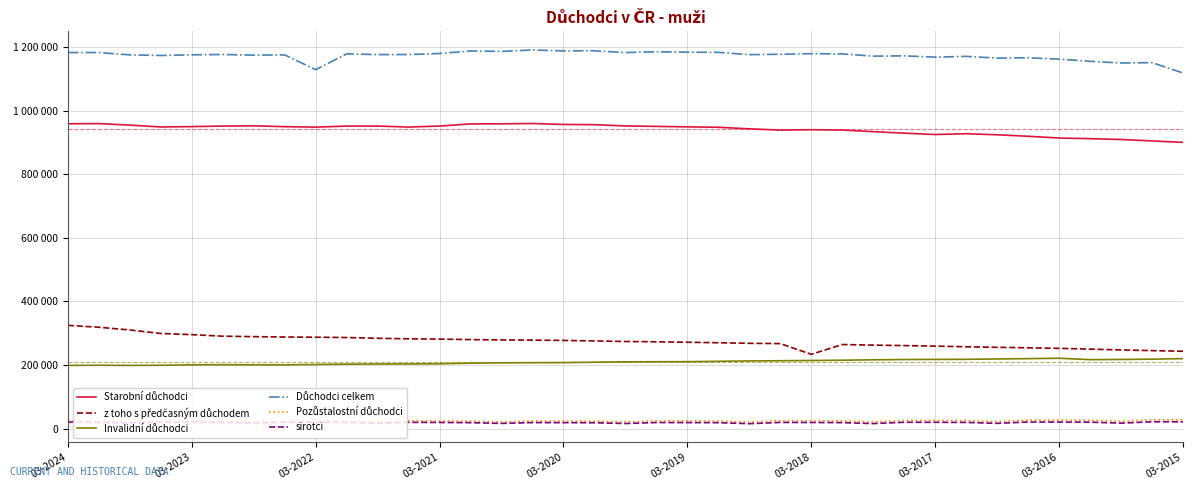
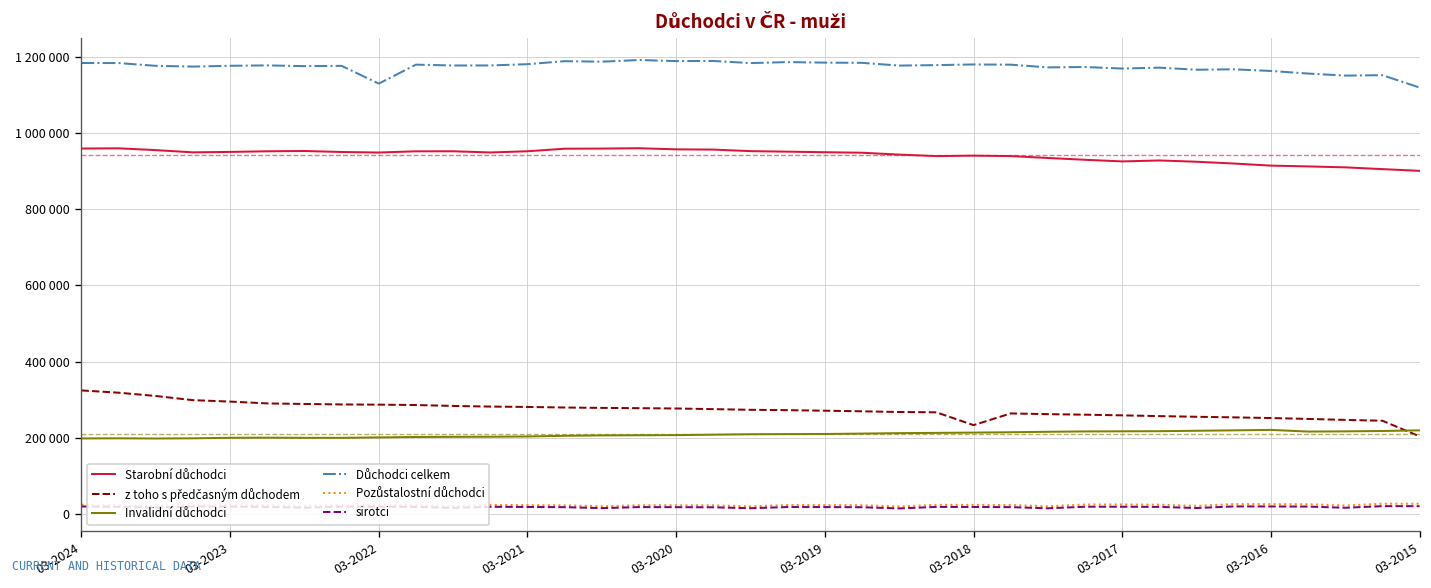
z toho s předčasným důchodem, 03-2015: 240000 -> 200000
